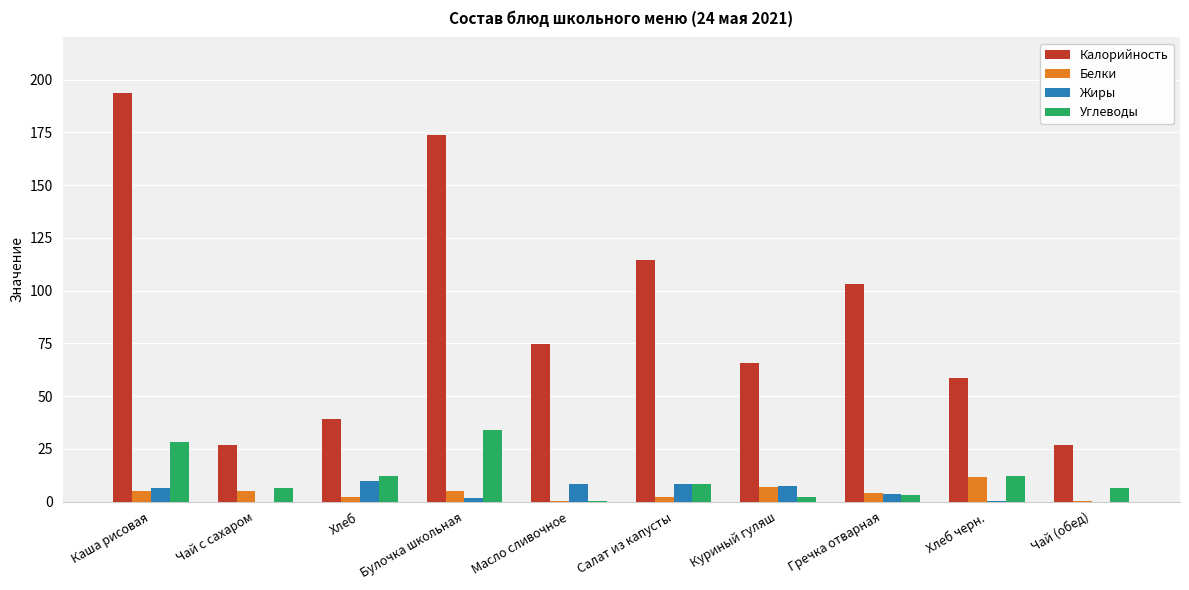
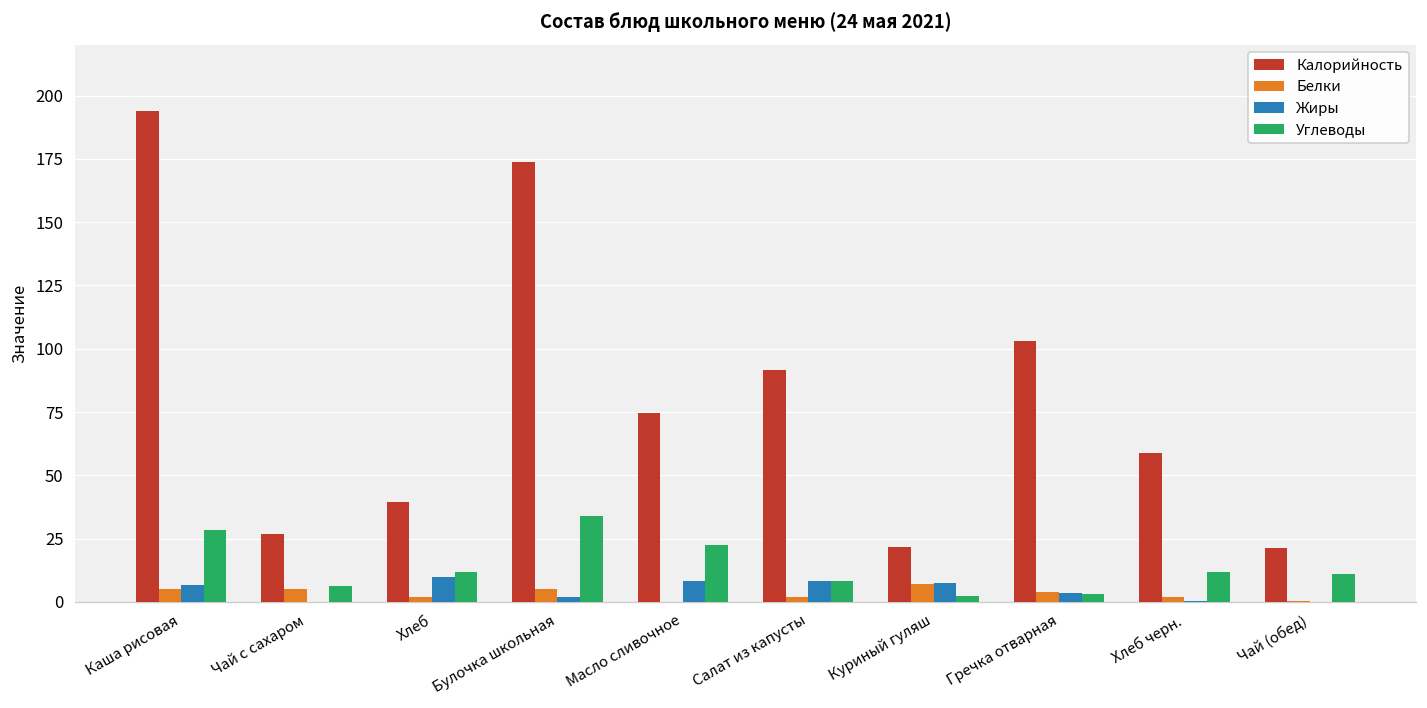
Углеводы, Масло сливочное: 0 -> 22
Калорийность, Салат из капусты: 114 -> 92
Калорийность, Куриный гуляш: 66 -> 22
Белки, Хлеб черн.: 12 -> 2
Калорийность, Чай (обед): 27 -> 21
Углеводы, Чай (обед): 6 -> 11
